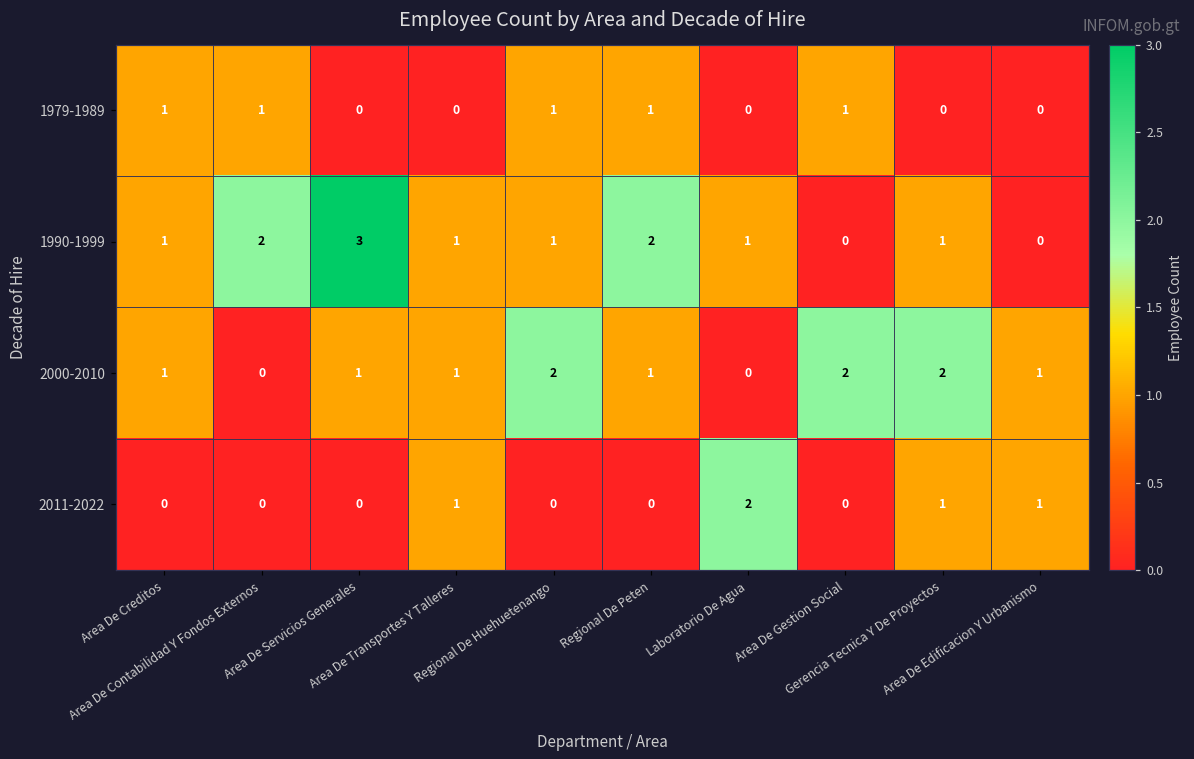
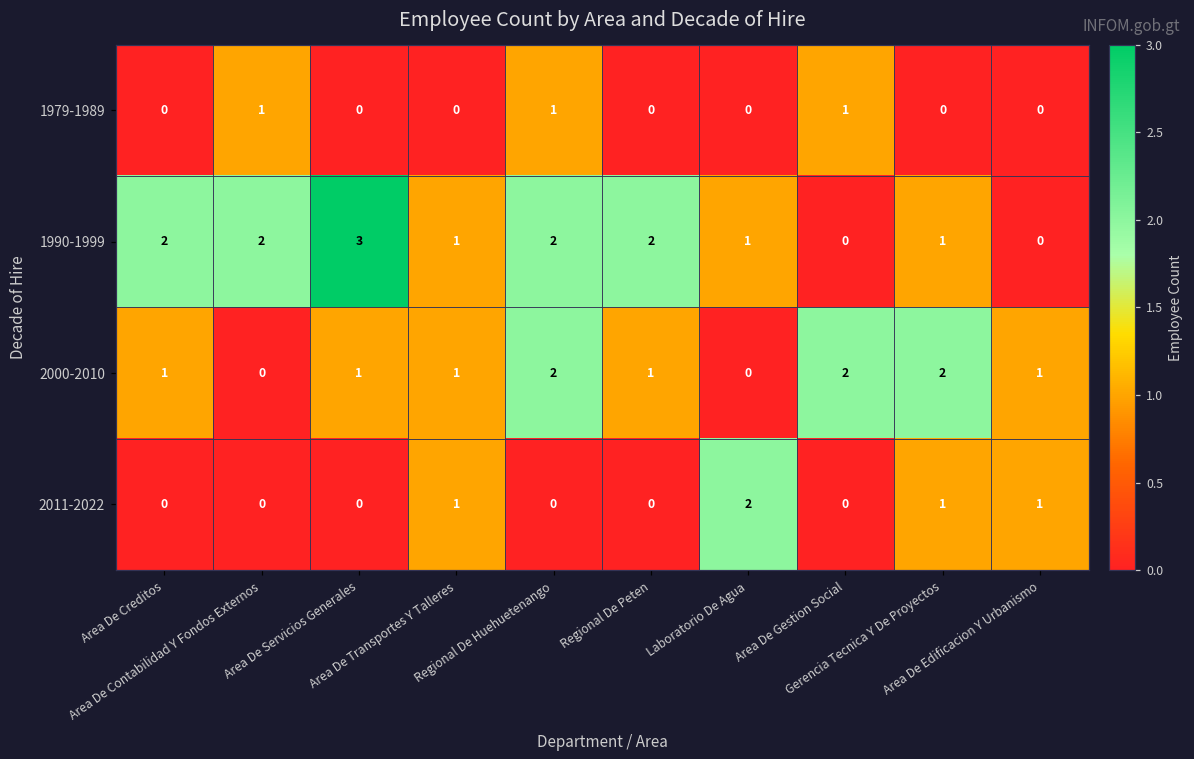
1979-1989, Area De Creditos: 1 -> 0
1979-1989, Regional De Peten: 1 -> 0
1990-1999, Area De Creditos: 1 -> 2
1990-1999, Regional De Huehuetenango: 1 -> 2
